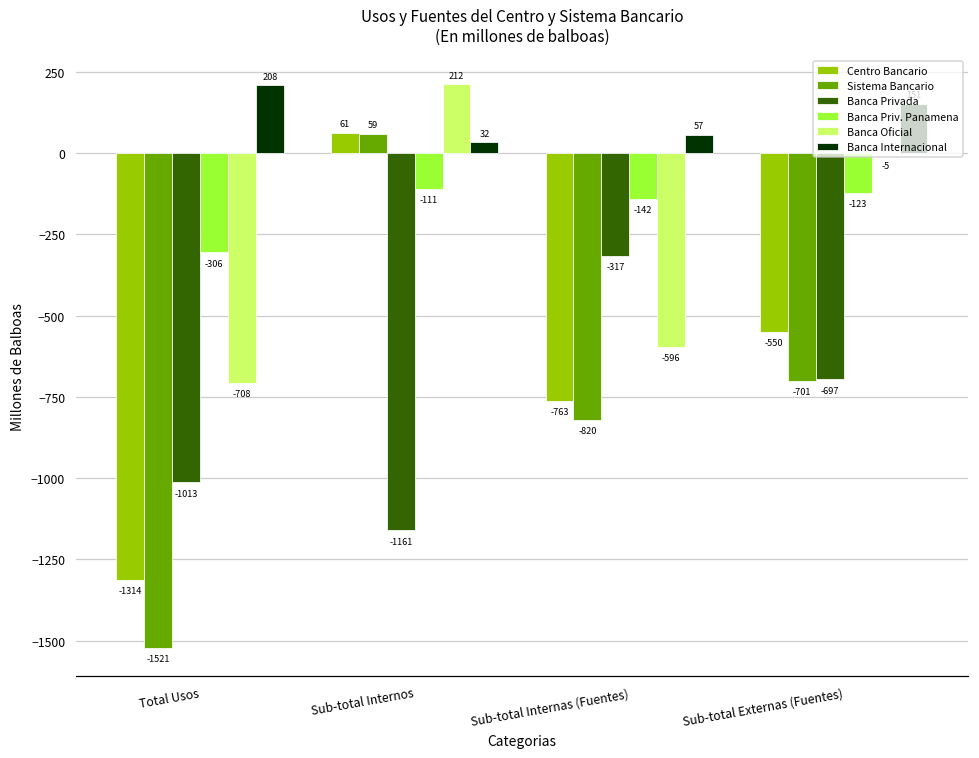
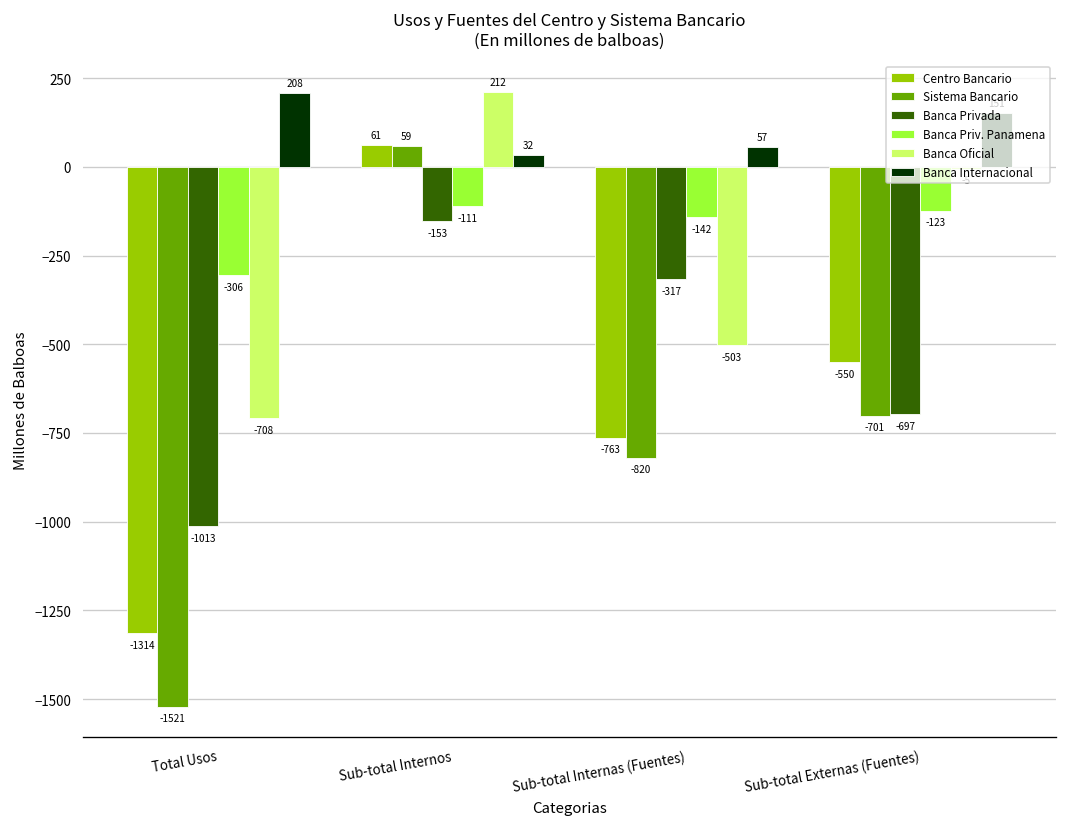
Banca Privada, Sub-total Internos: -1161 -> -153
Banca Oficial, Sub-total Internas (Fuentes): -596 -> -503
